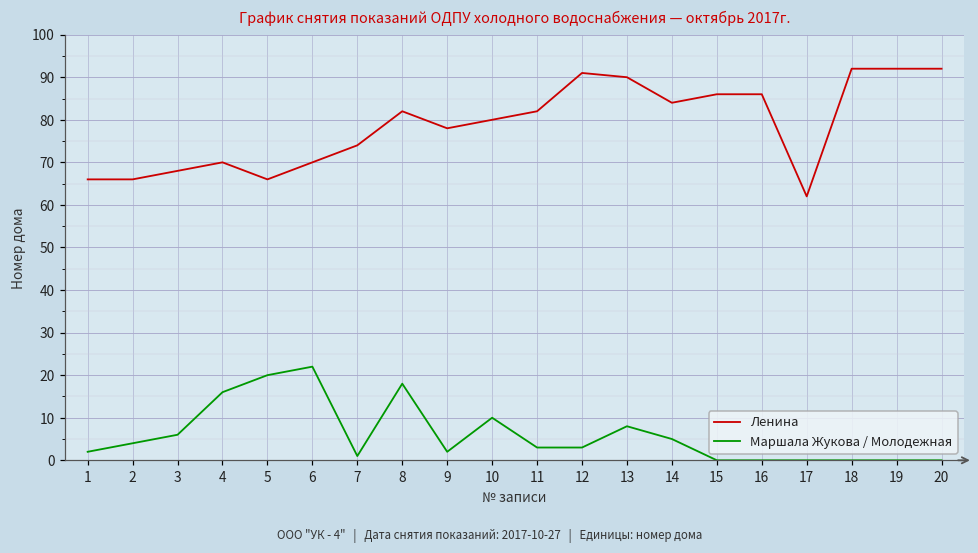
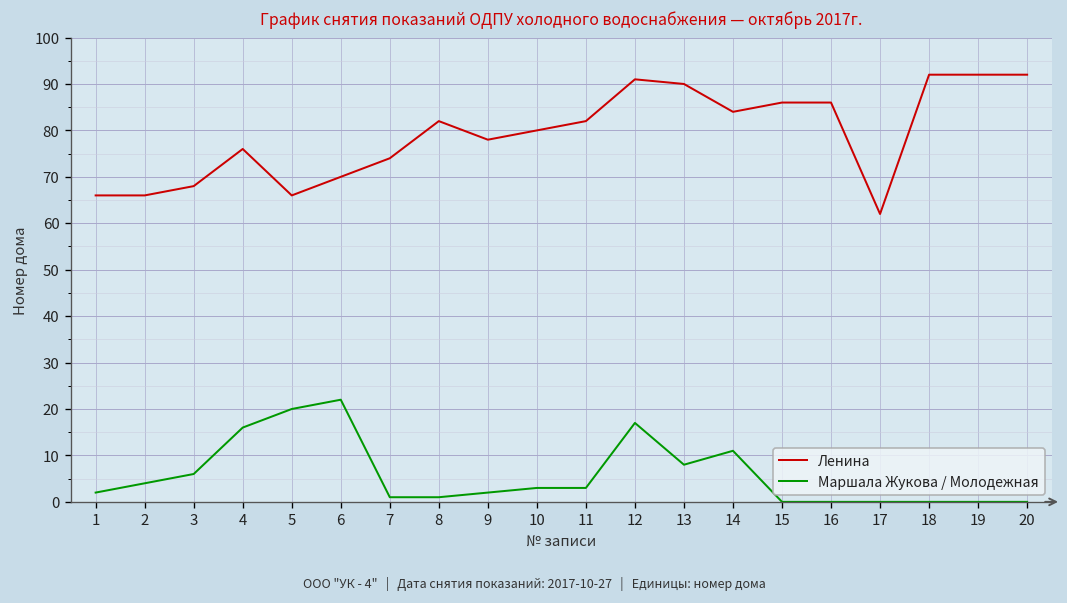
Ленина, 4: 70 -> 76
Маршала Жукова / Молодежная, 8: 18 -> 1
Маршала Жукова / Молодежная, 10: 10 -> 3
Маршала Жукова / Молодежная, 12: 3 -> 17
Маршала Жукова / Молодежная, 14: 5 -> 11
